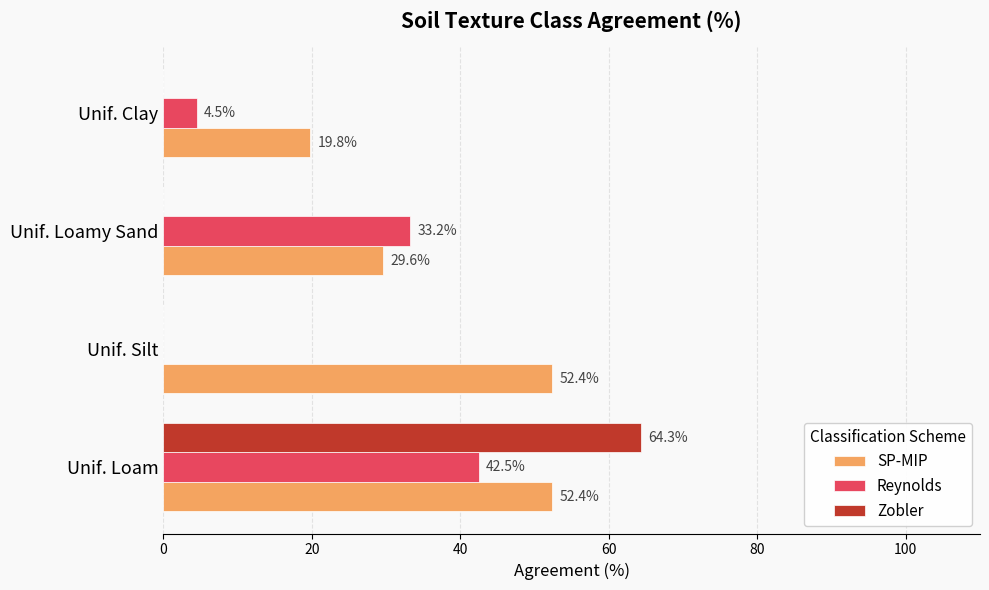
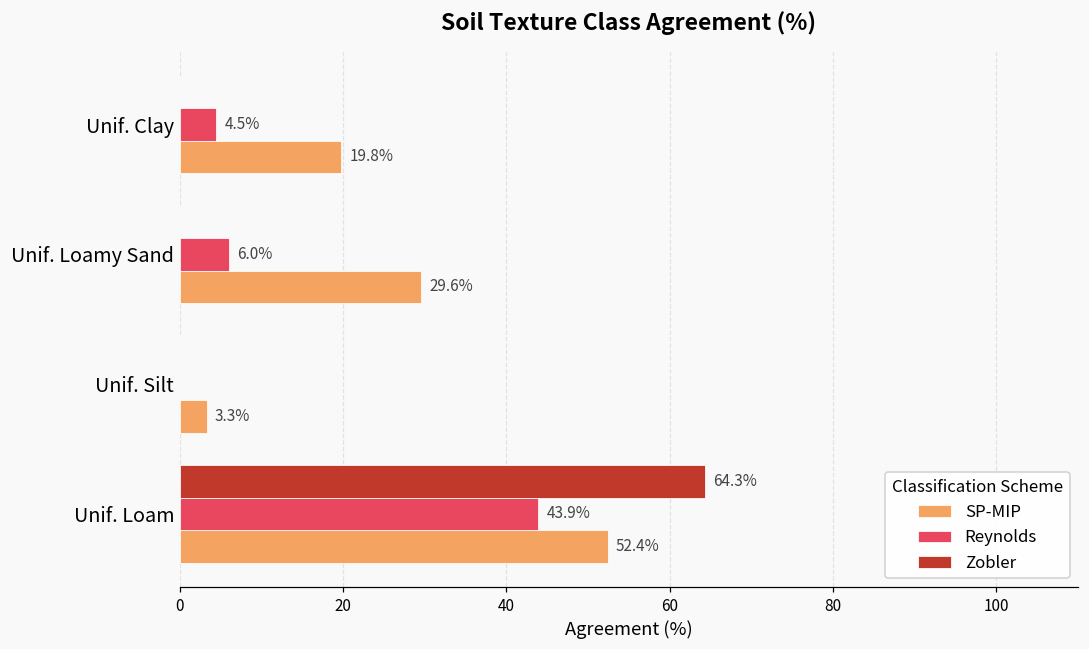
Reynolds, Unif. Loamy Sand: 33.2% -> 6.0%
SP-MIP, Unif. Silt: 52.4% -> 3.3%
Reynolds, Unif. Loam: 42.5% -> 43.9%
